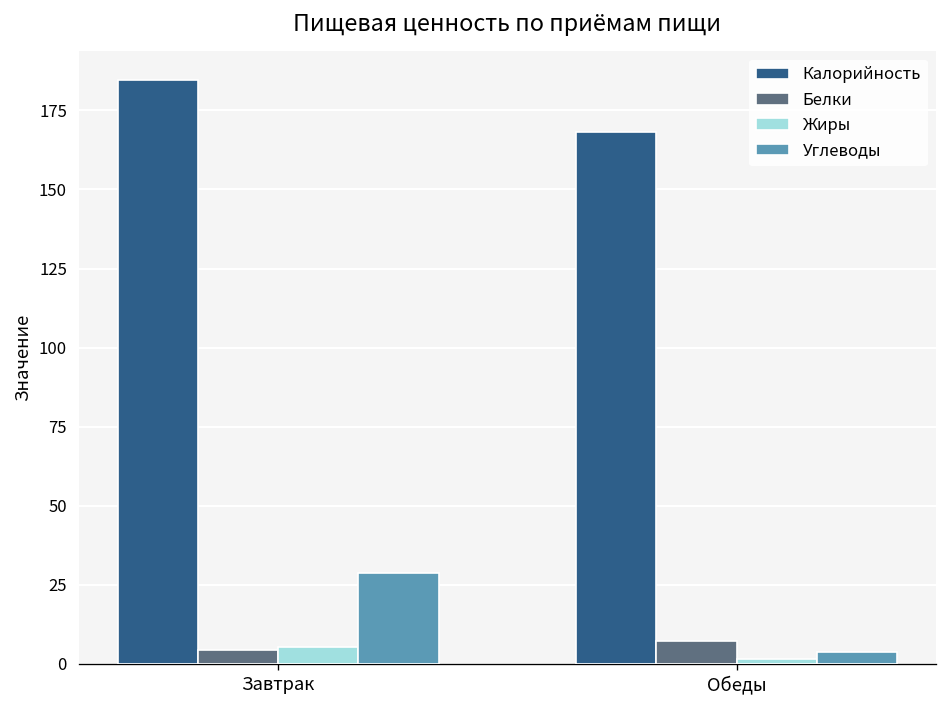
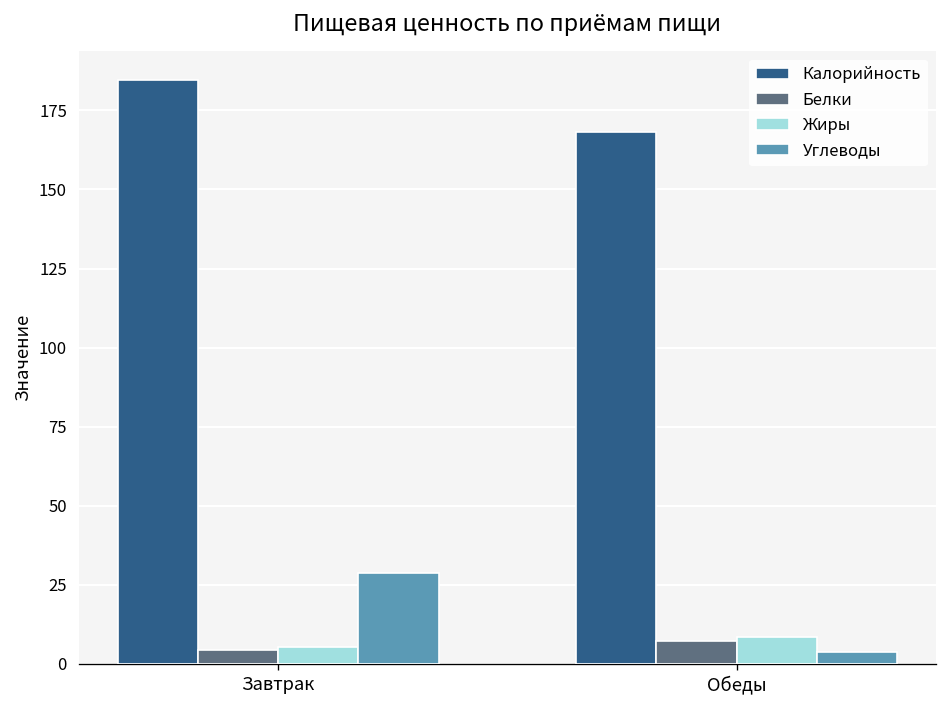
Жиры, Обеды: 2 -> 8
